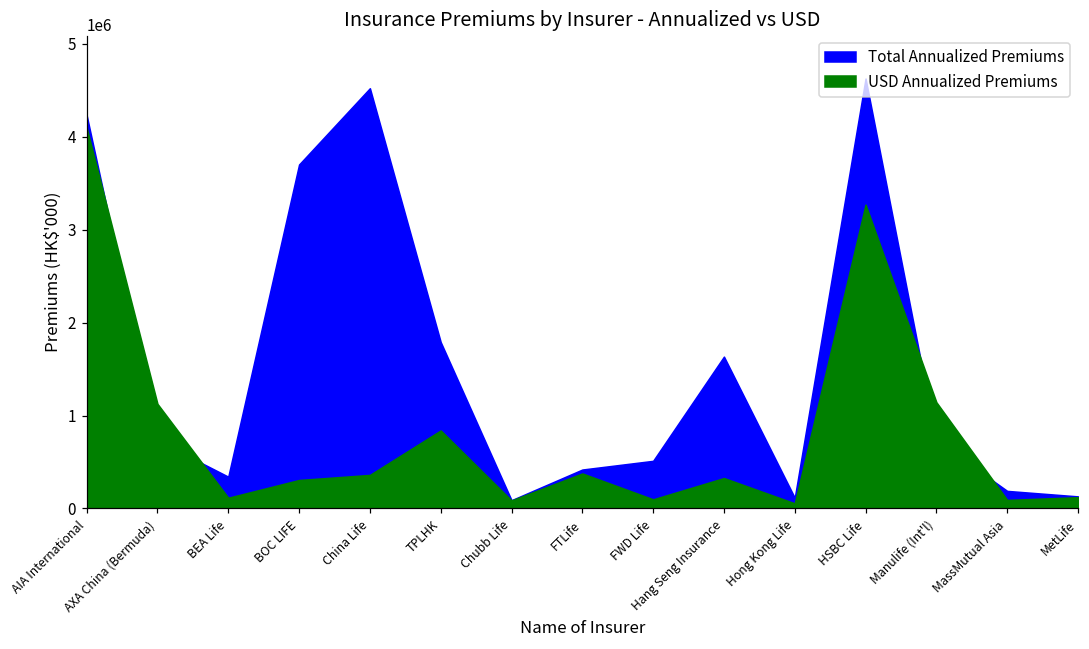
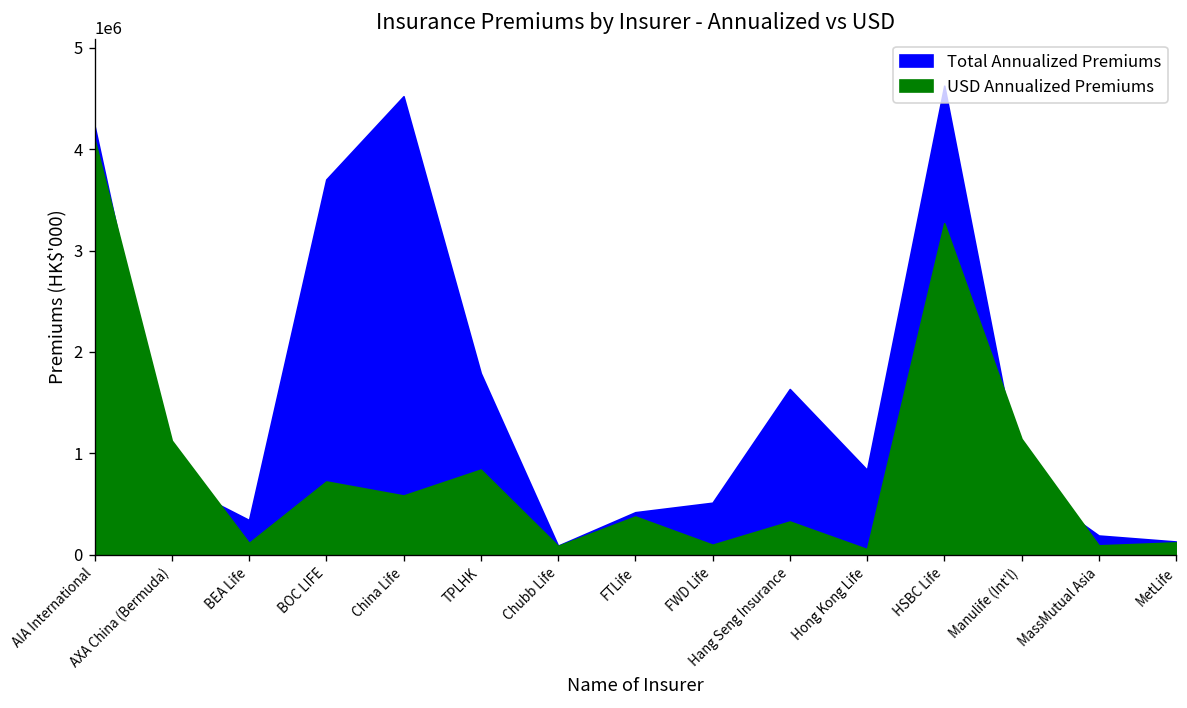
USD Annualized Premiums, BOC LIFE: 300000 -> 700000
USD Annualized Premiums, China Life: 400000 -> 600000
Total Annualized Premiums, Hong Kong Life: 100000 -> 800000
